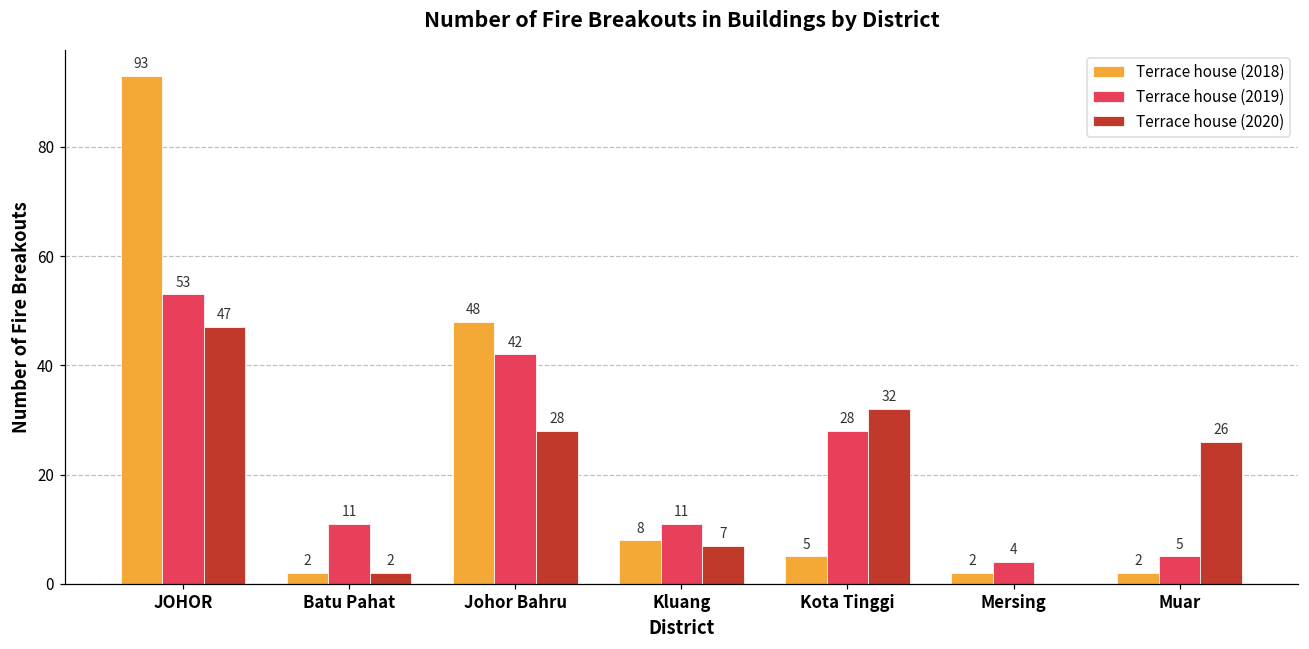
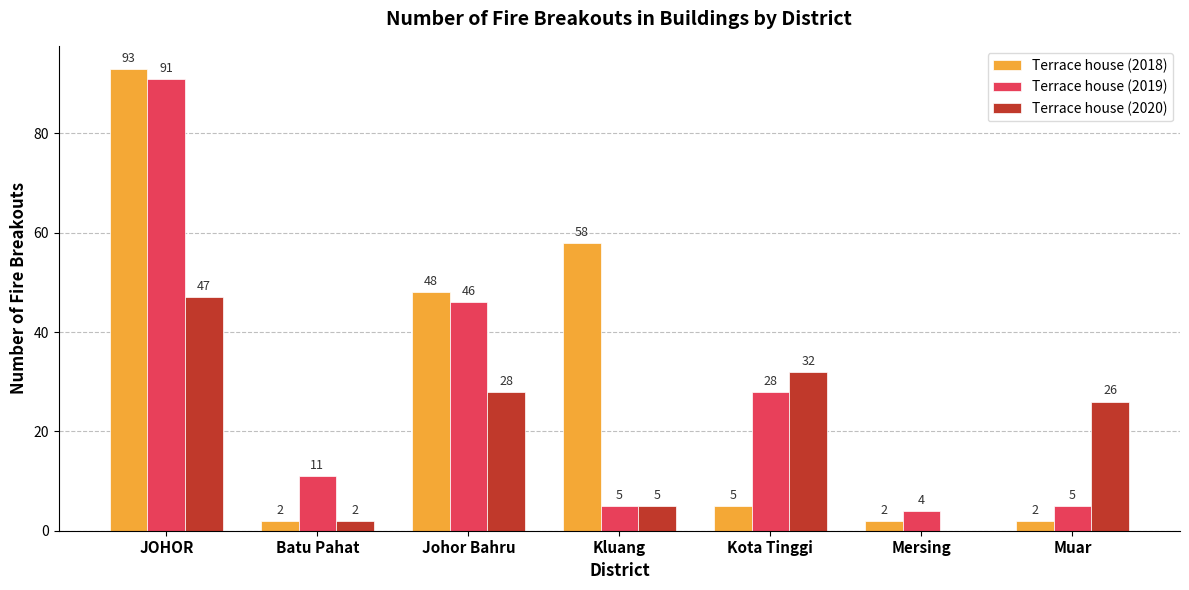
Terrace house (2019), JOHOR: 53 -> 91
Terrace house (2019), Johor Bahru: 42 -> 46
Terrace house (2018), Kluang: 8 -> 58
Terrace house (2019), Kluang: 11 -> 5
Terrace house (2020), Kluang: 7 -> 5
